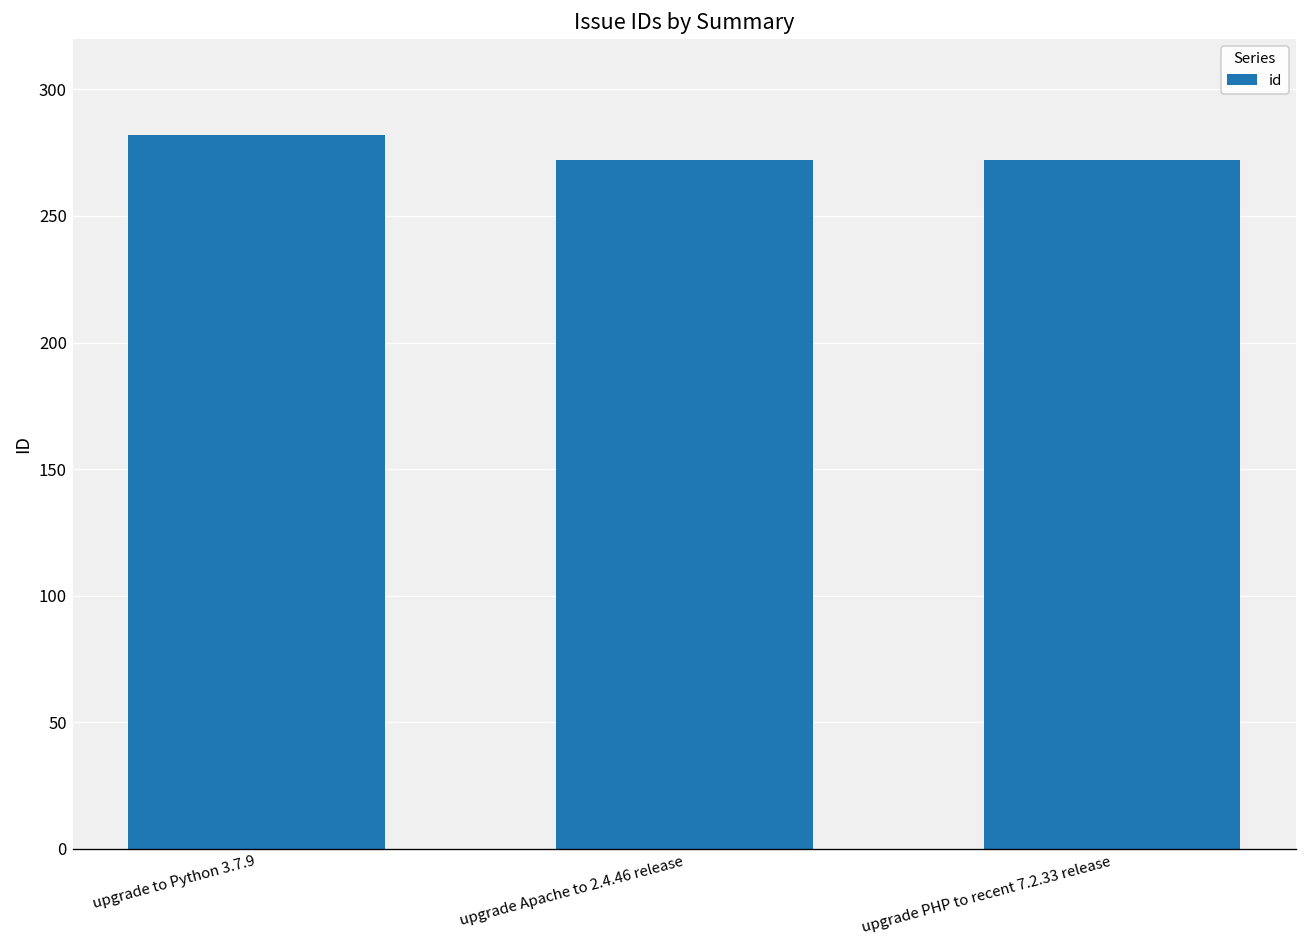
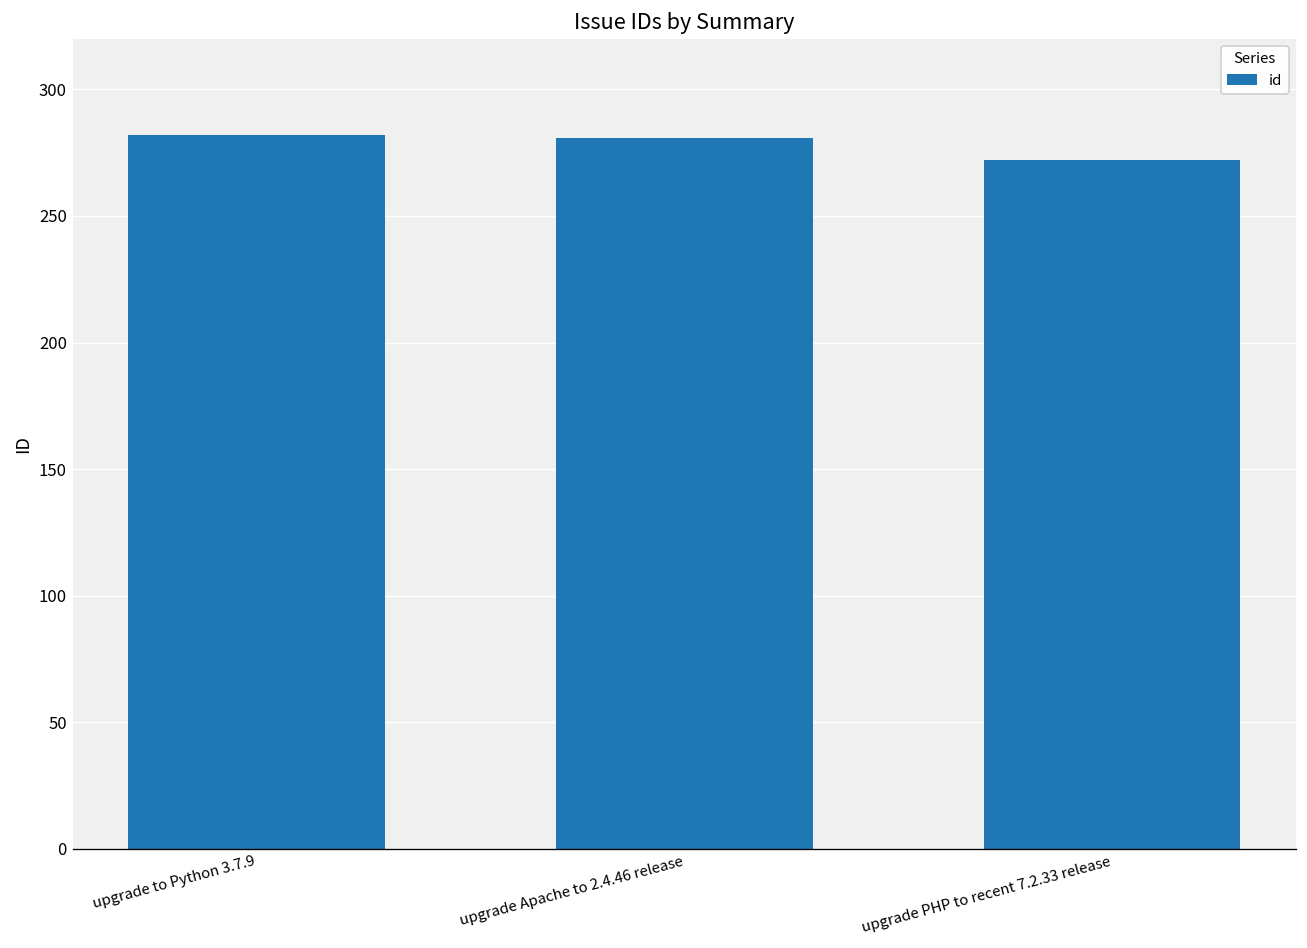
upgrade Apache to 2.4.46 release: 272 -> 281
